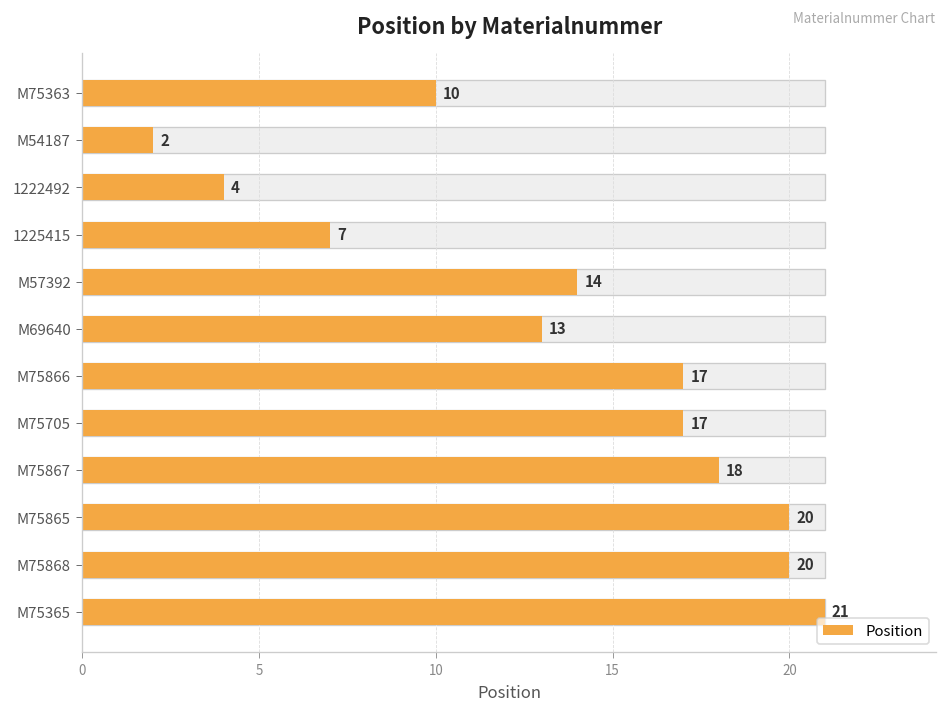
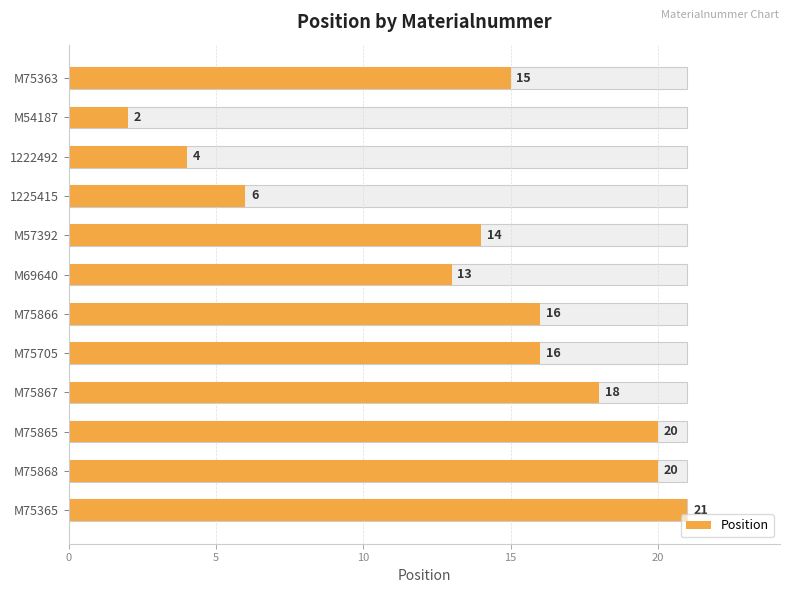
Position, M75363: 10 -> 15
Position, 1225415: 7 -> 6
Position, M75866: 17 -> 16
Position, M75705: 17 -> 16
